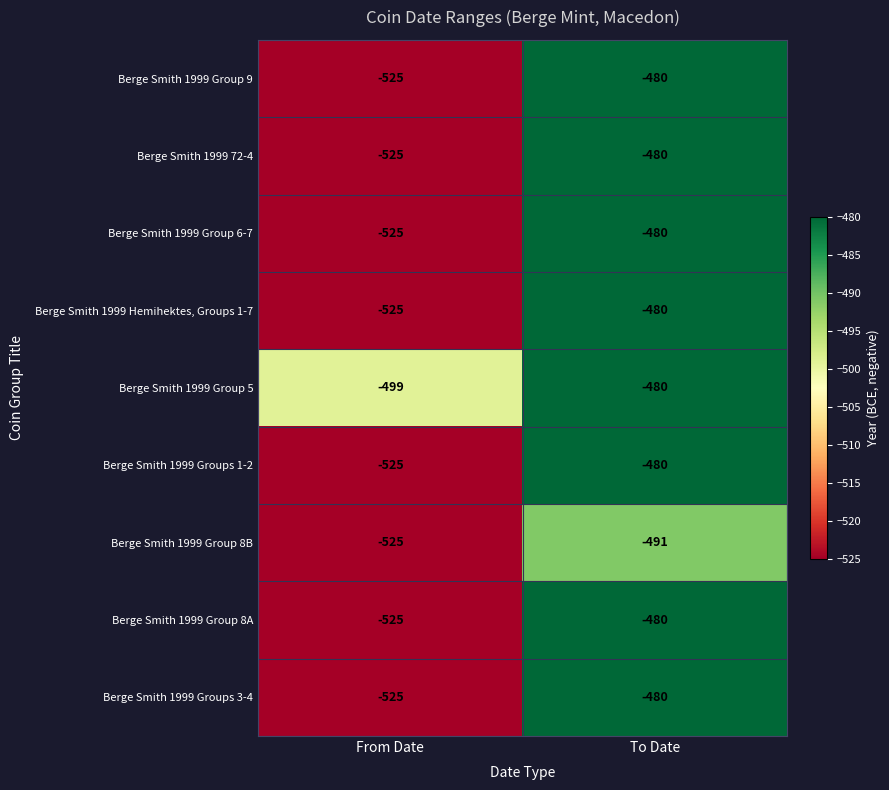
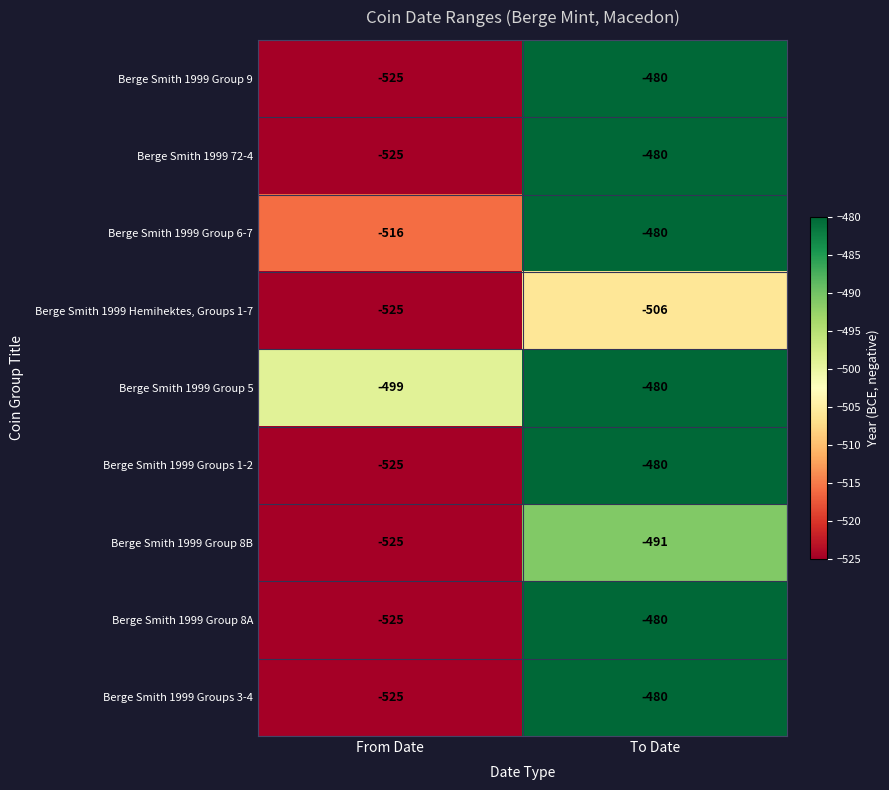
Berge Smith 1999 Group 6-7, From Date: -525 -> -516
Berge Smith 1999 Hemihektes, Groups 1-7, To Date: -480 -> -506
